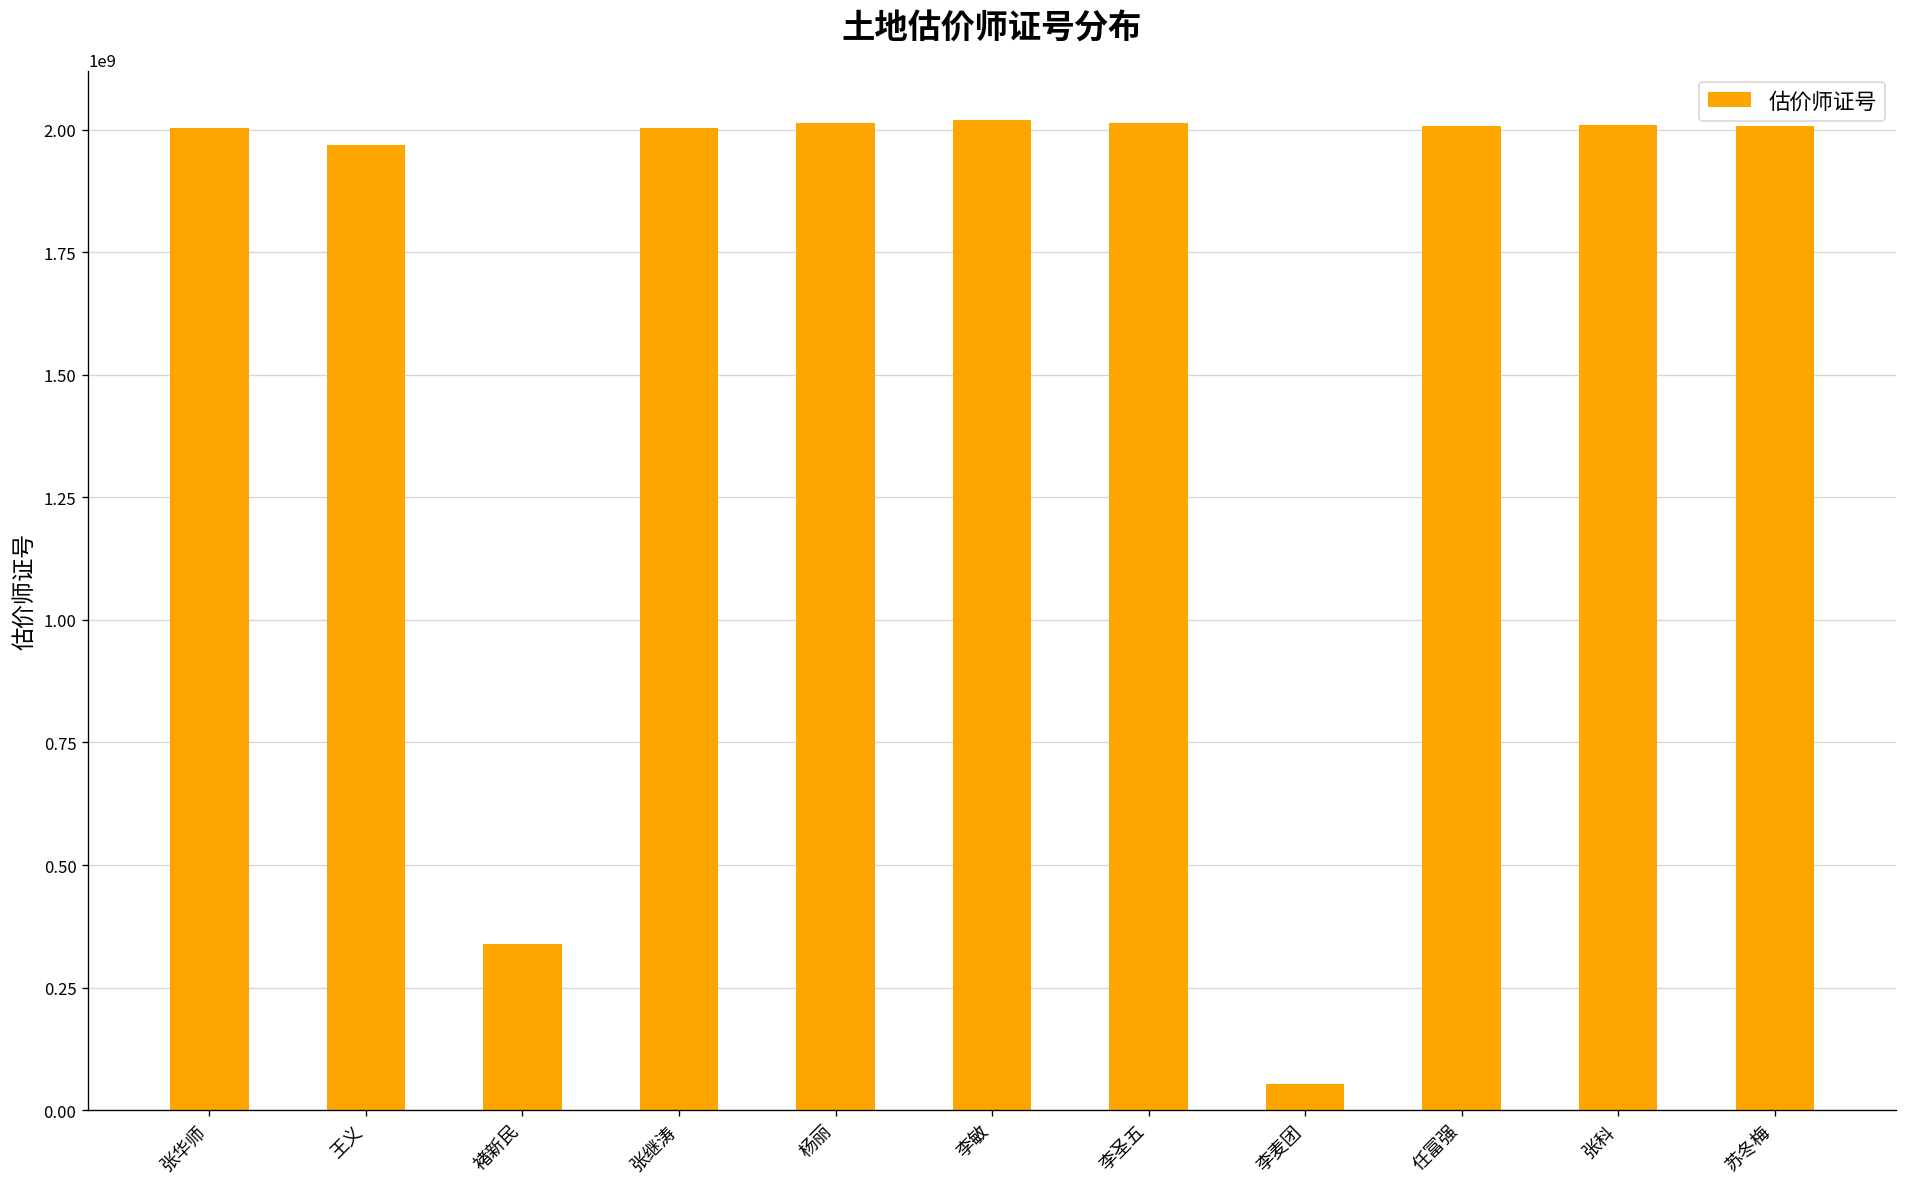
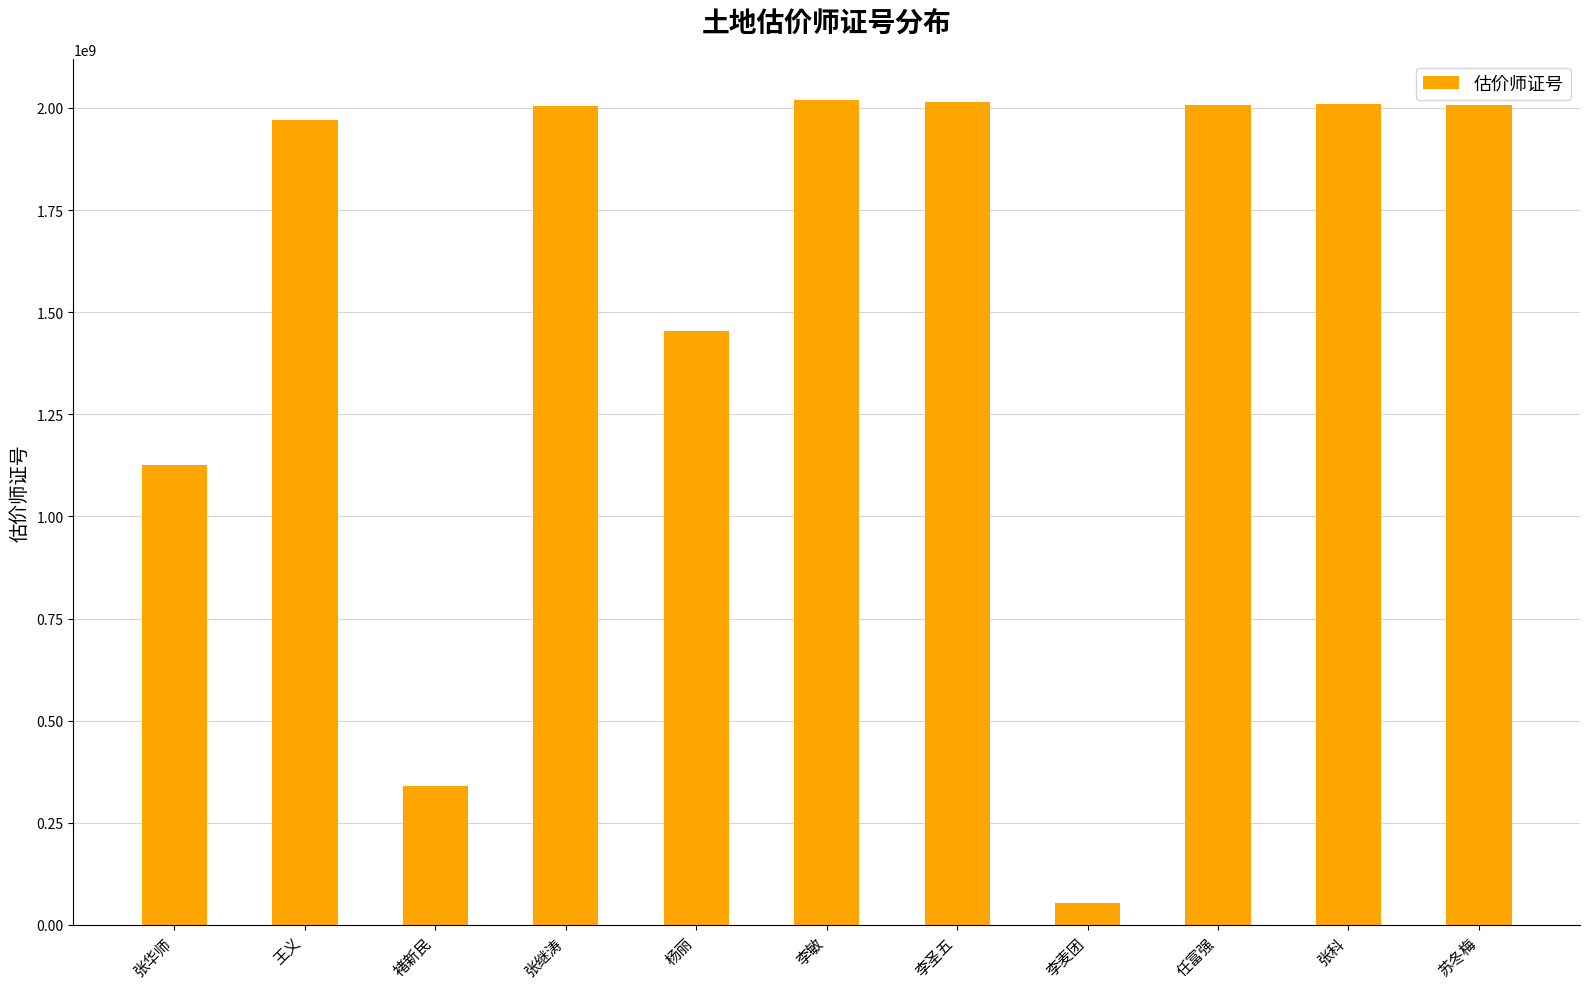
张华师: 2000000000 -> 1130000000
杨丽: 2010000000 -> 1460000000
